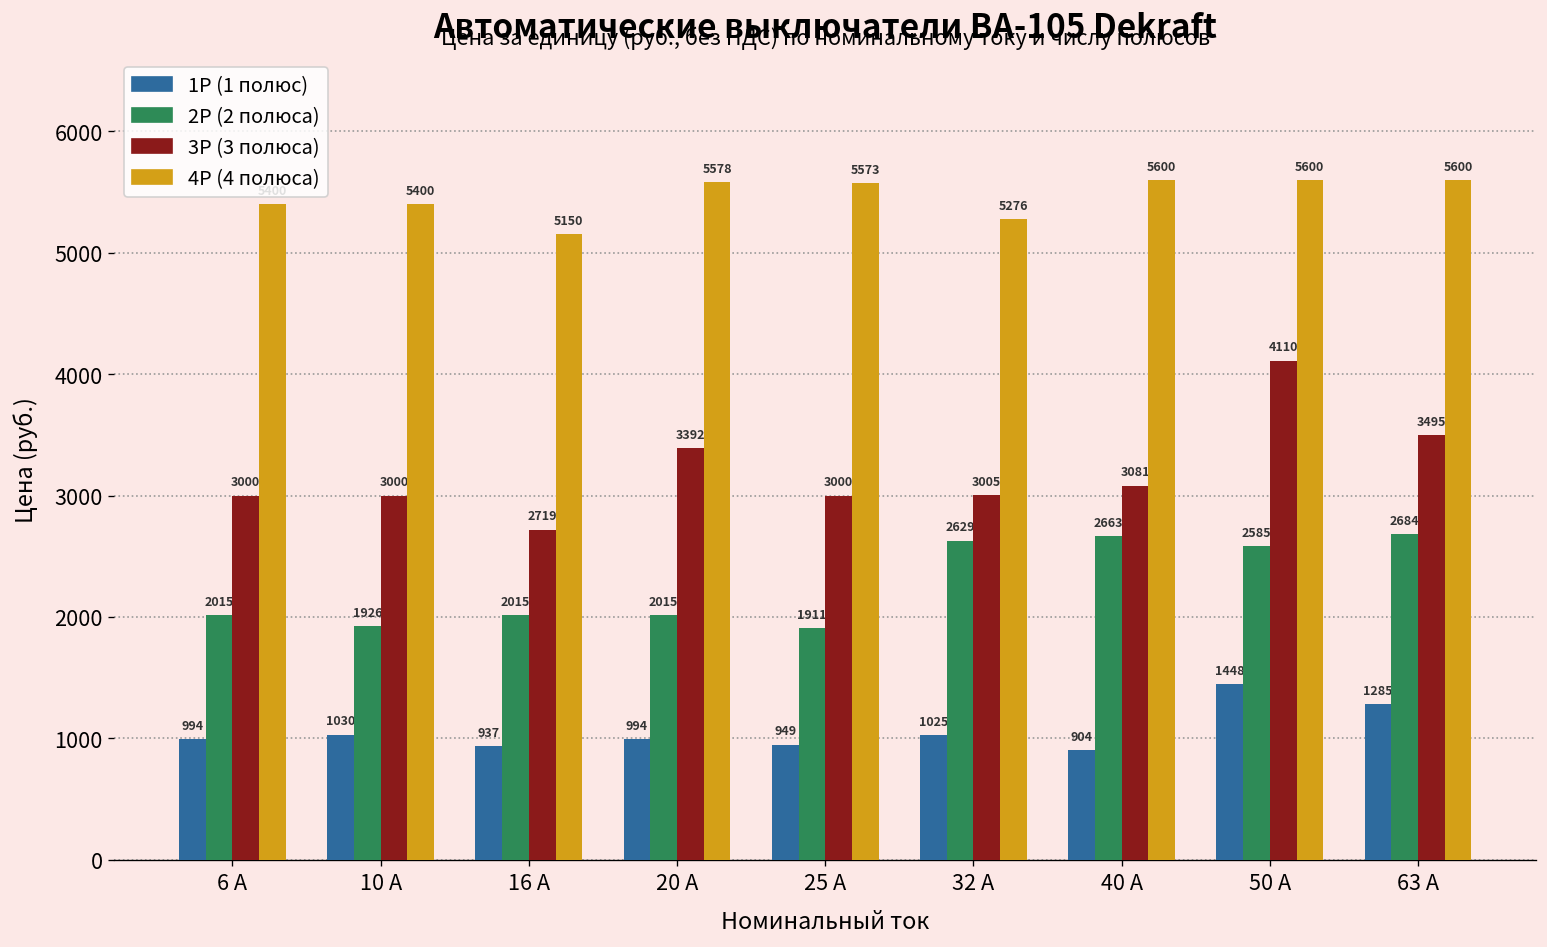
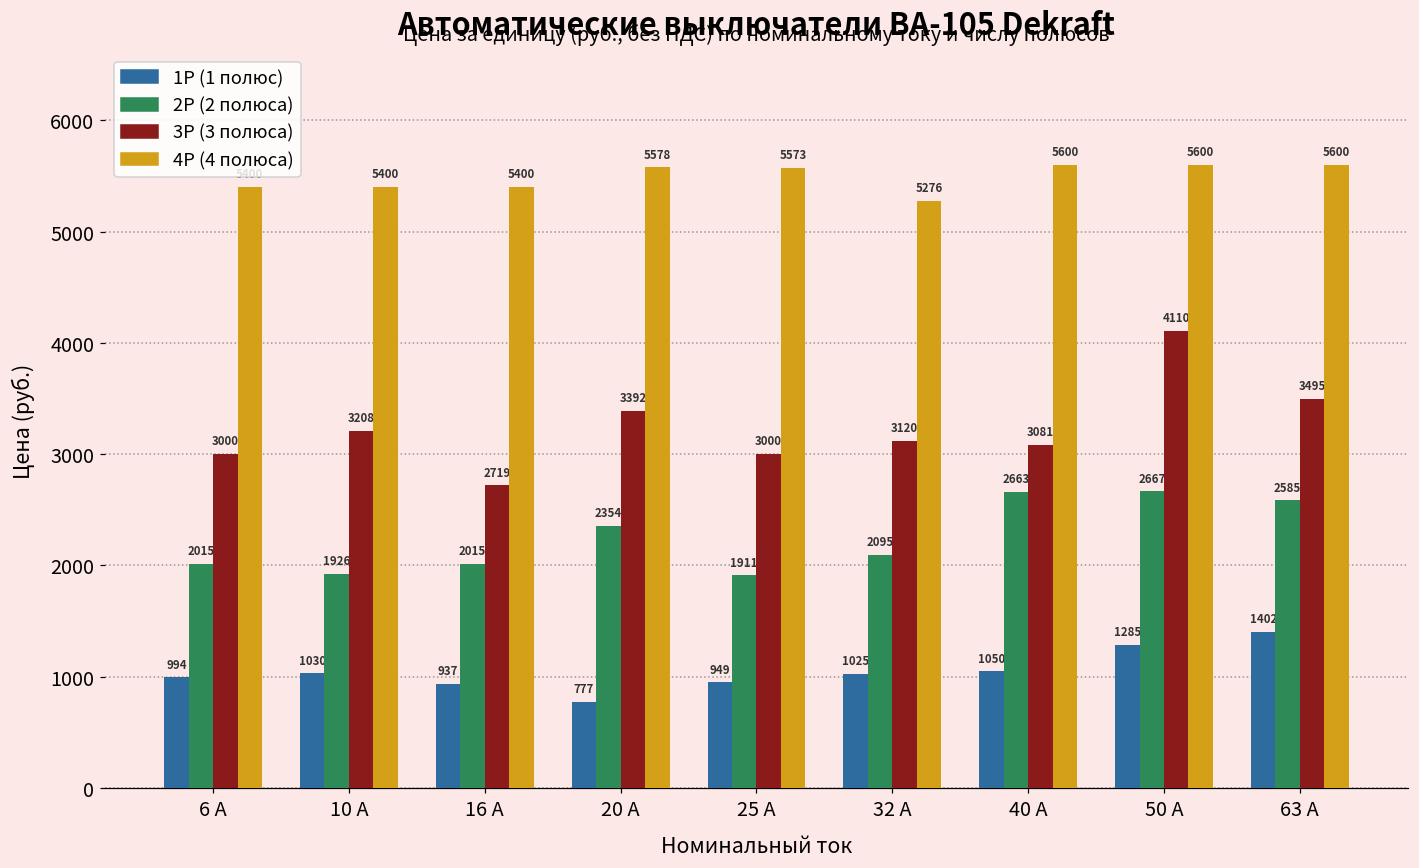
3P (3 полюса), 10 А: 3000 -> 3208
4P (4 полюса), 16 А: 5150 -> 5400
1P (1 полюс), 20 А: 994 -> 777
2P (2 полюса), 20 А: 2015 -> 2354
2P (2 полюса), 32 А: 2629 -> 2095
3P (3 полюса), 32 А: 3005 -> 3120
1P (1 полюс), 40 А: 904 -> 1050
1P (1 полюс), 50 А: 1448 -> 1285
2P (2 полюса), 50 А: 2585 -> 2667
1P (1 полюс), 63 А: 1285 -> 1402
2P (2 полюса), 63 А: 2684 -> 2585
